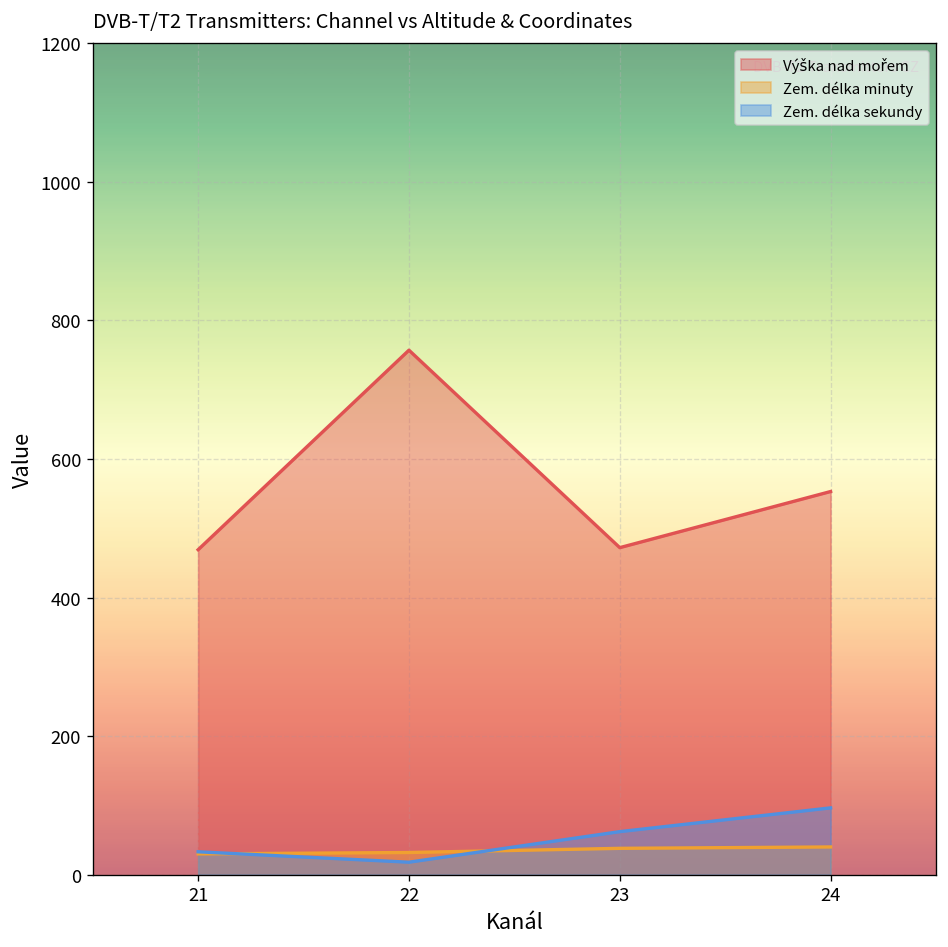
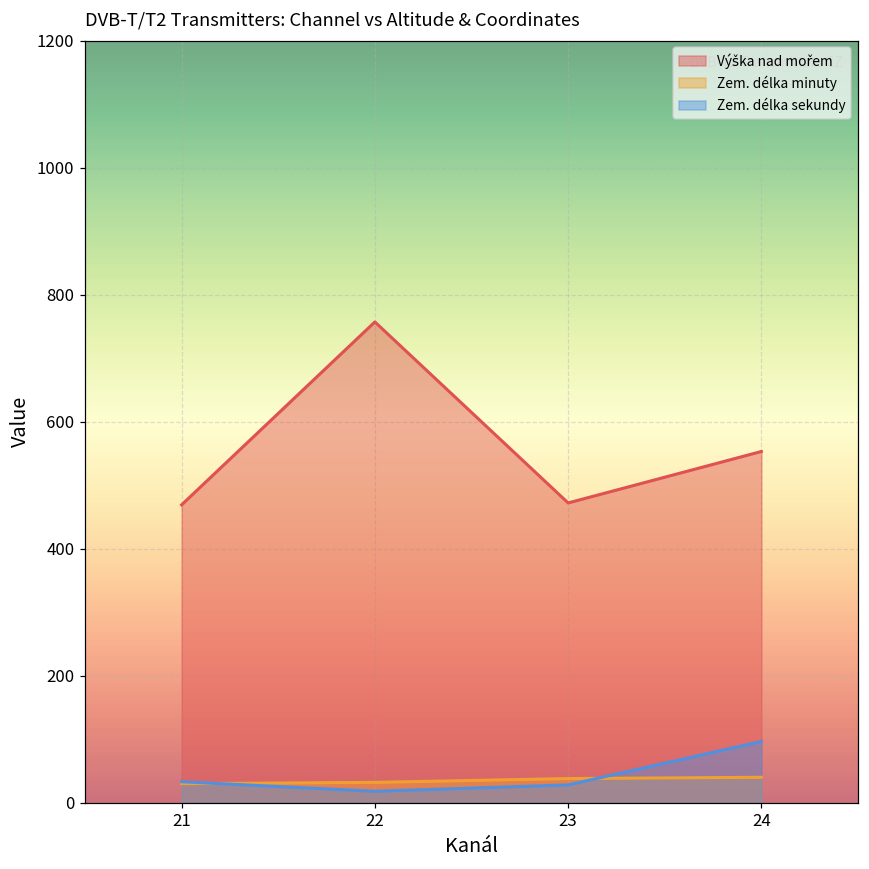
Zem. délka sekundy, 23: 60 -> 30
